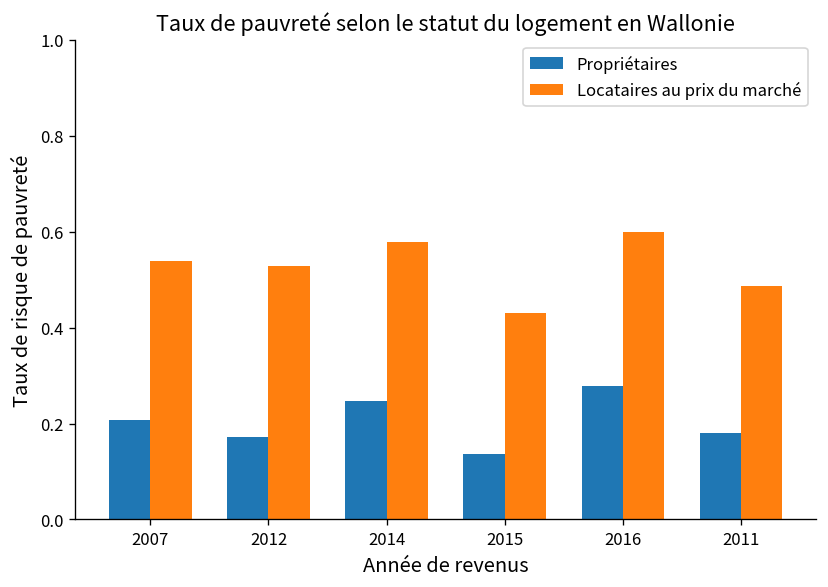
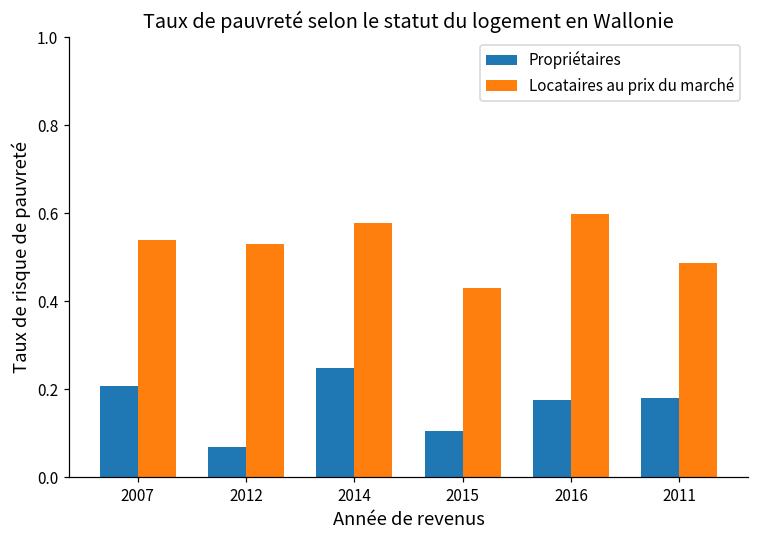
Propriétaires, 2012: 0.17 -> 0.07
Propriétaires, 2015: 0.14 -> 0.11
Propriétaires, 2016: 0.28 -> 0.18
